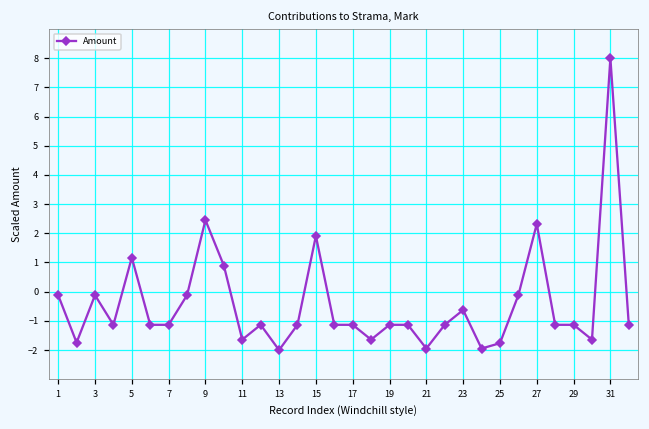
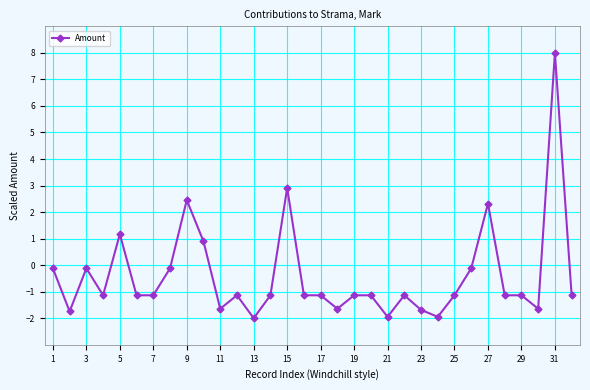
15: 1.9 -> 2.9
23: -0.6 -> -1.7
25: -1.8 -> -1.1
